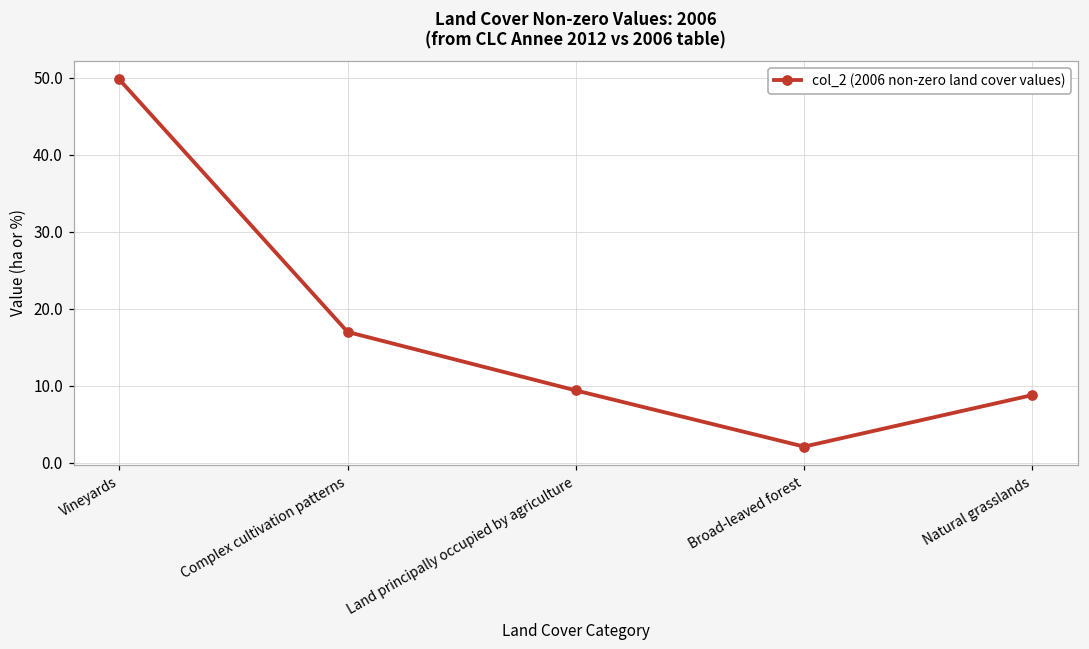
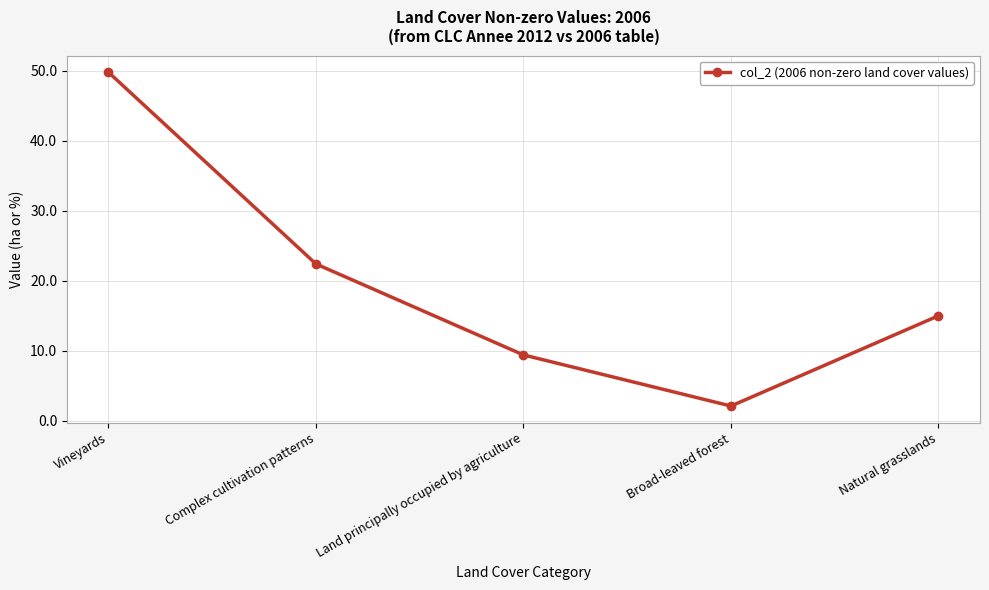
Complex cultivation patterns: 17 -> 22
Natural grasslands: 9 -> 15
